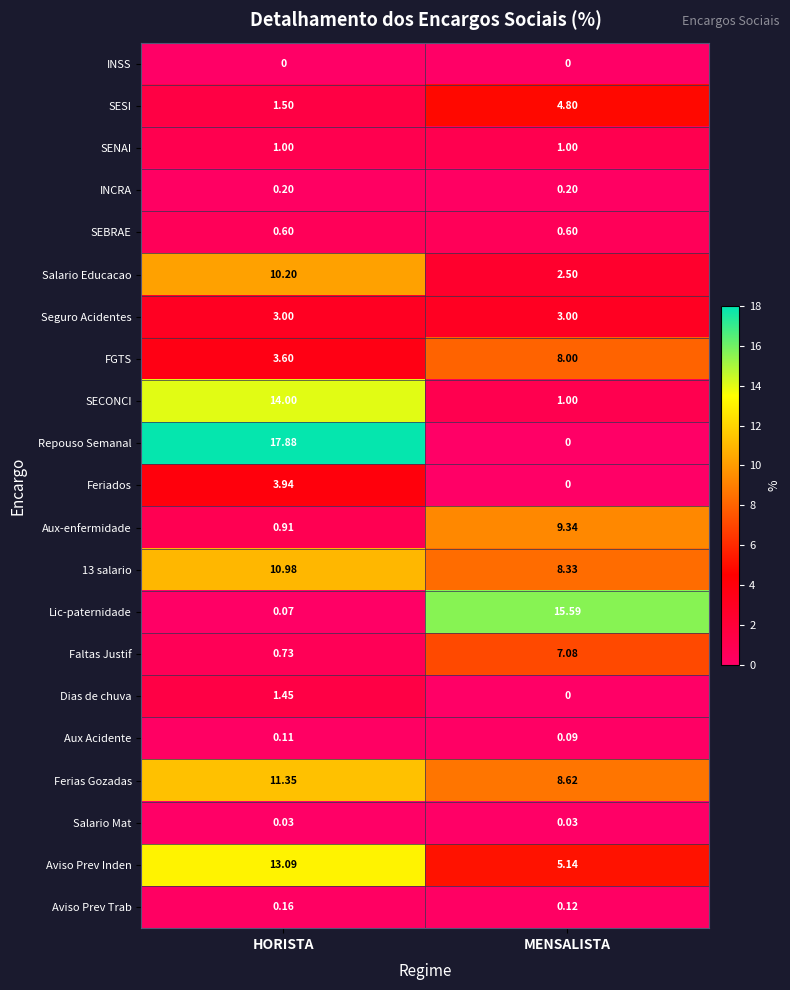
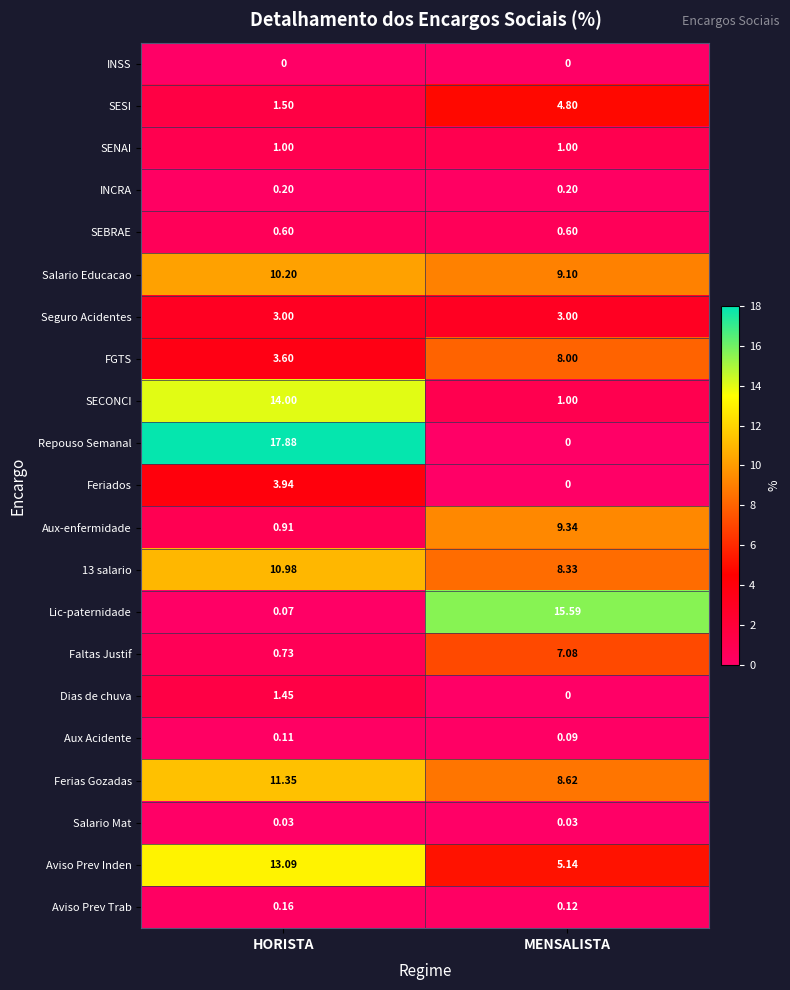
Salario Educacao, MENSALISTA: 2.50 -> 9.10
